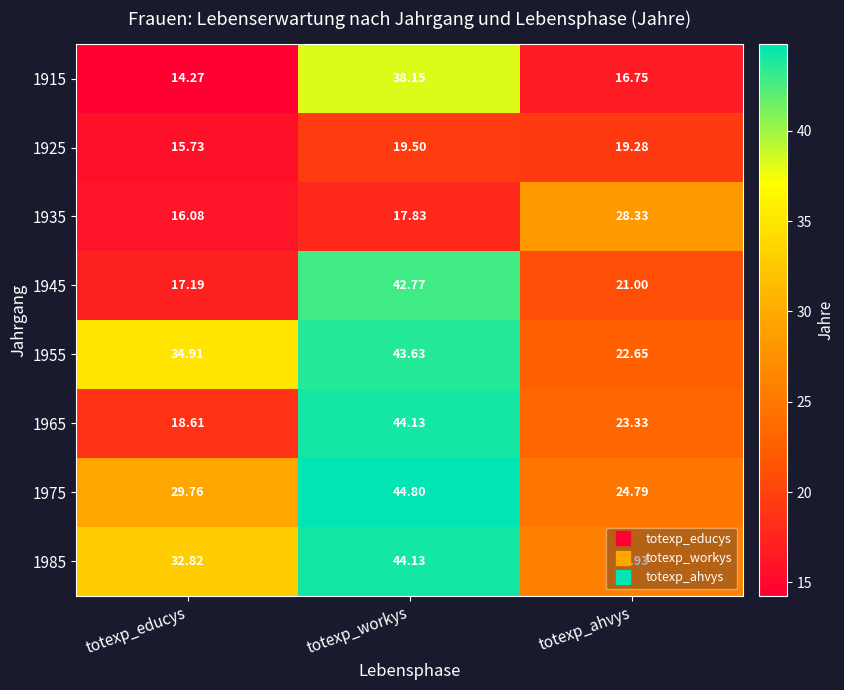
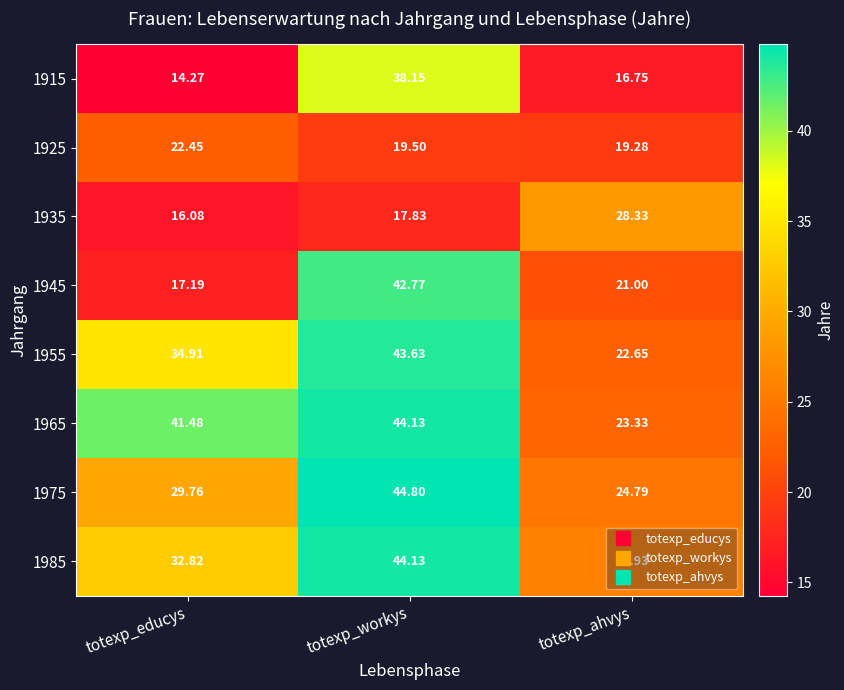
1925, totexp_educys: 15.73 -> 22.45
1965, totexp_educys: 18.61 -> 41.48
